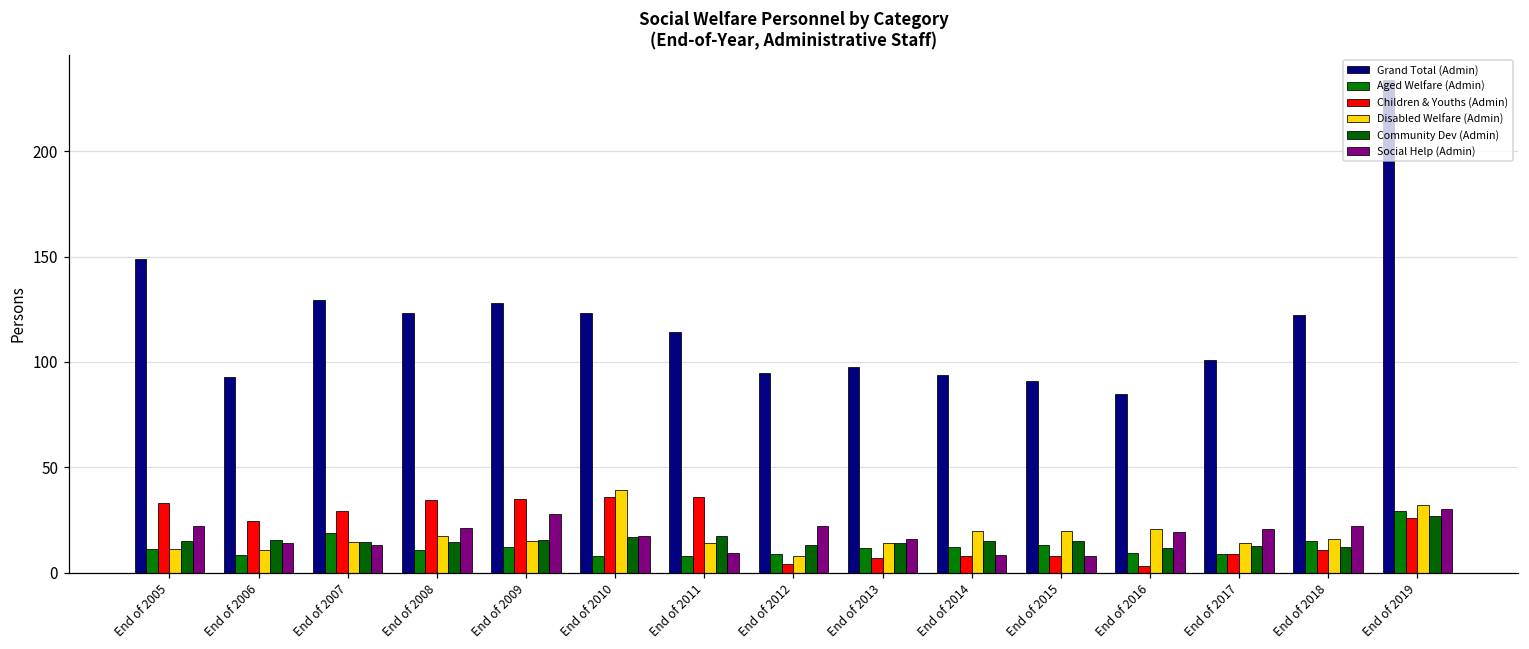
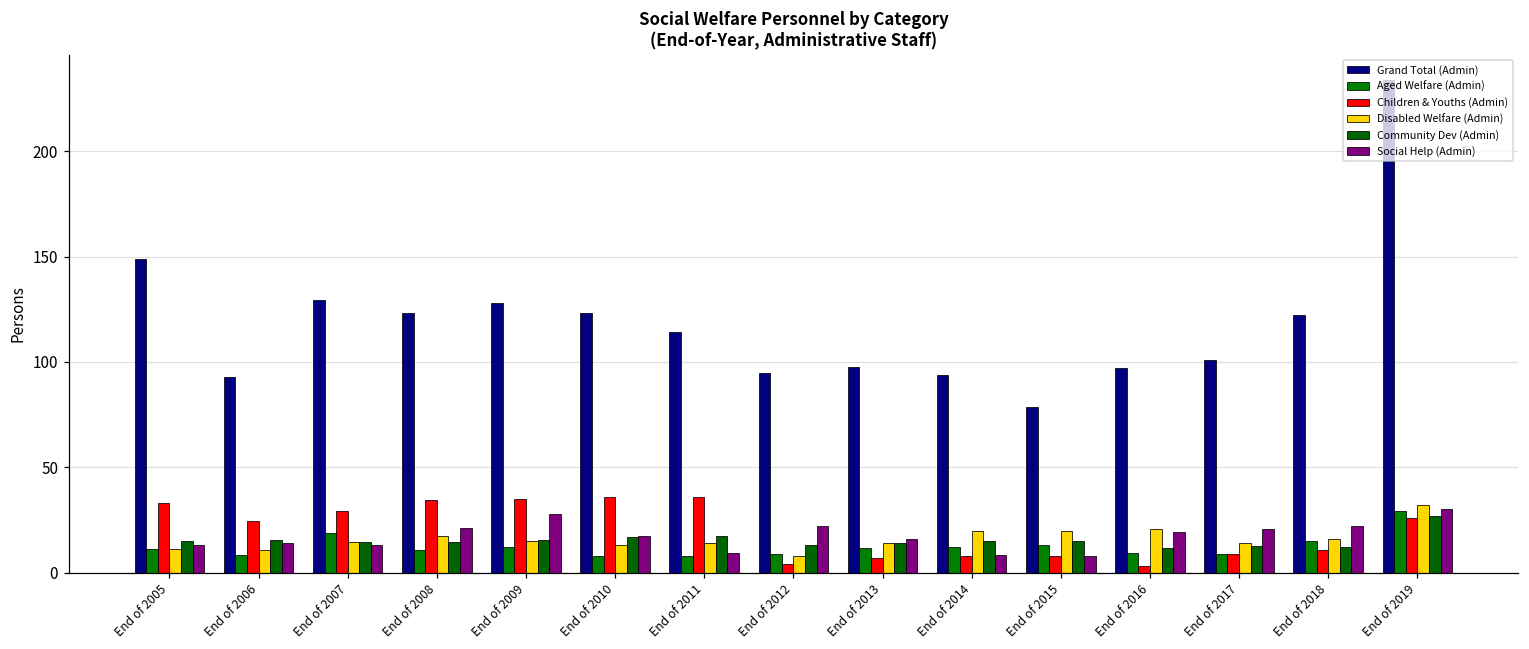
Social Help (Admin), End of 2005: 22 -> 13
Disabled Welfare (Admin), End of 2010: 39 -> 13
Grand Total (Admin), End of 2015: 91 -> 78
Grand Total (Admin), End of 2016: 85 -> 97
